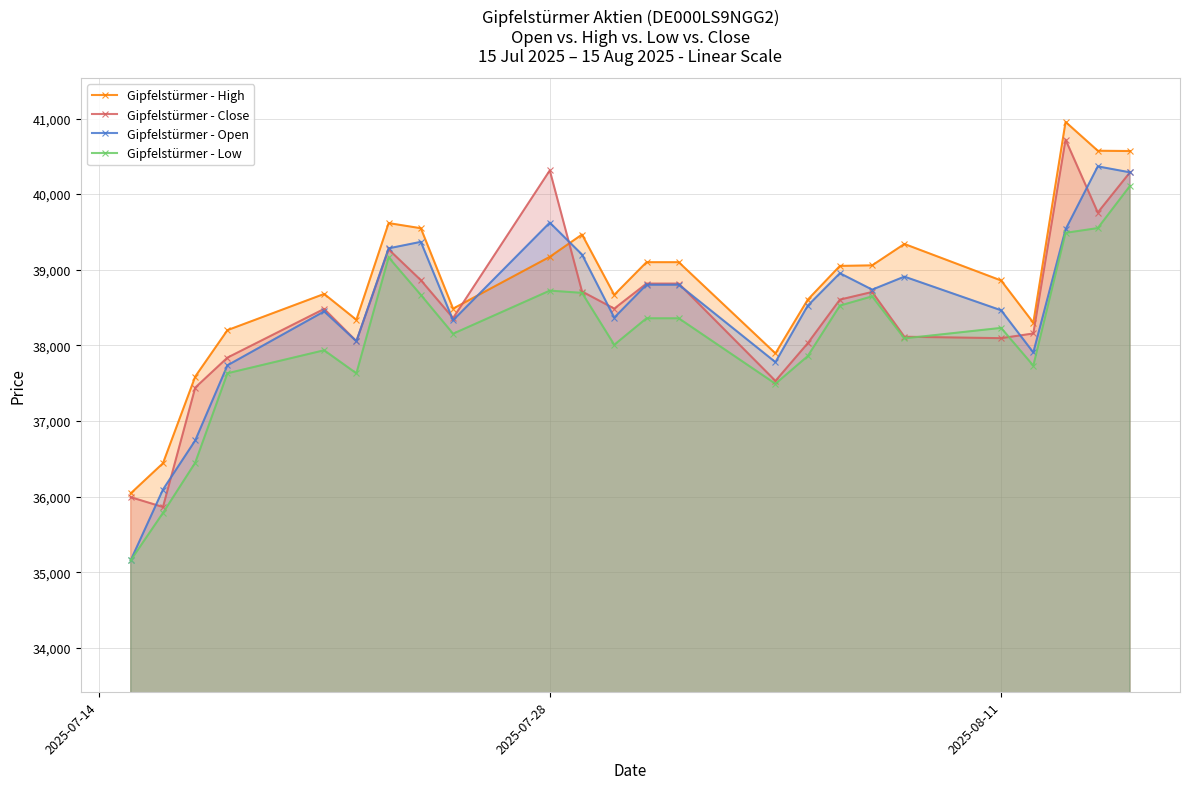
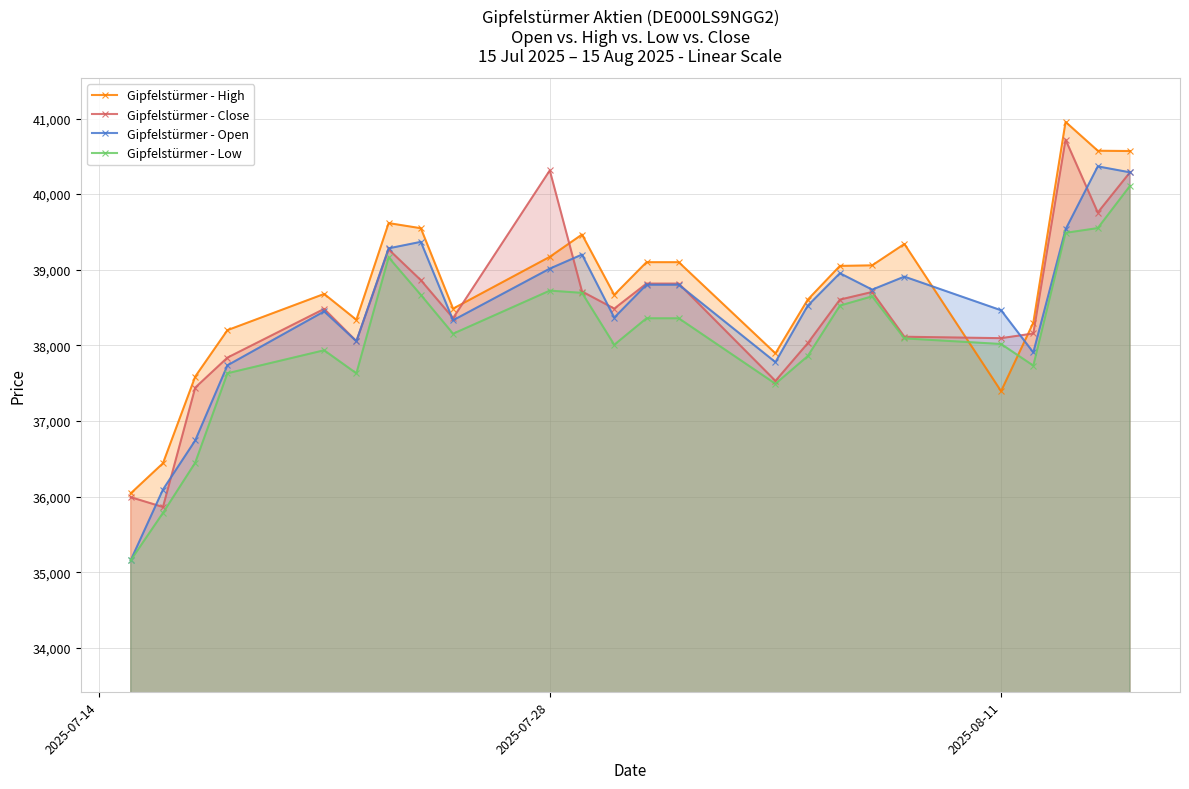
Gipfelstürmer - Open, 2025-07-28: 39,600 -> 39,000
Gipfelstürmer - High, 2025-08-11: 38,900 -> 37,400
Gipfelstürmer - Low, 2025-08-11: 38,200 -> 38,000
